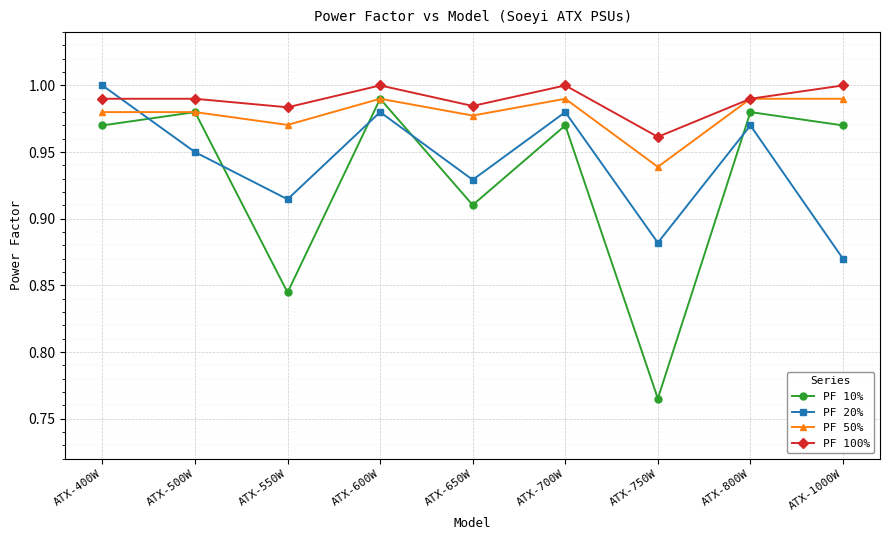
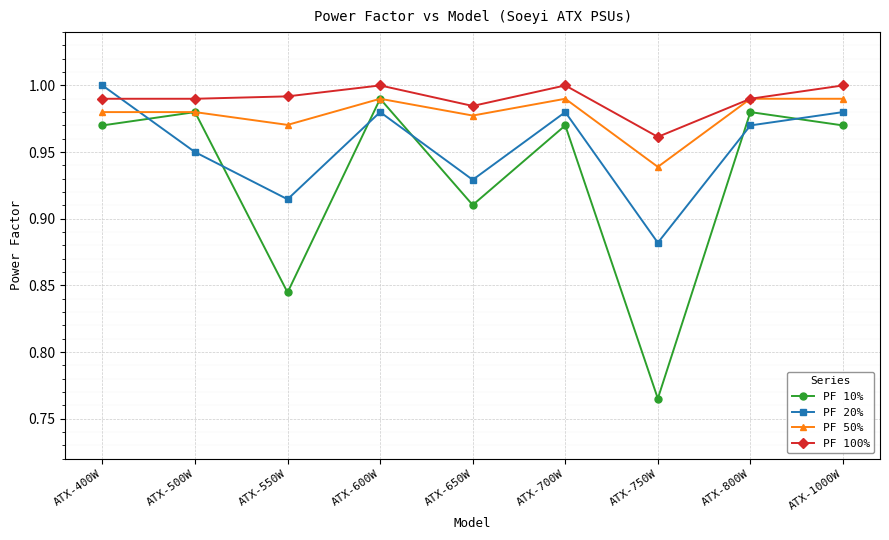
PF 100%, ATX-550W: 0.984 -> 0.992
PF 20%, ATX-1000W: 0.87 -> 0.98
